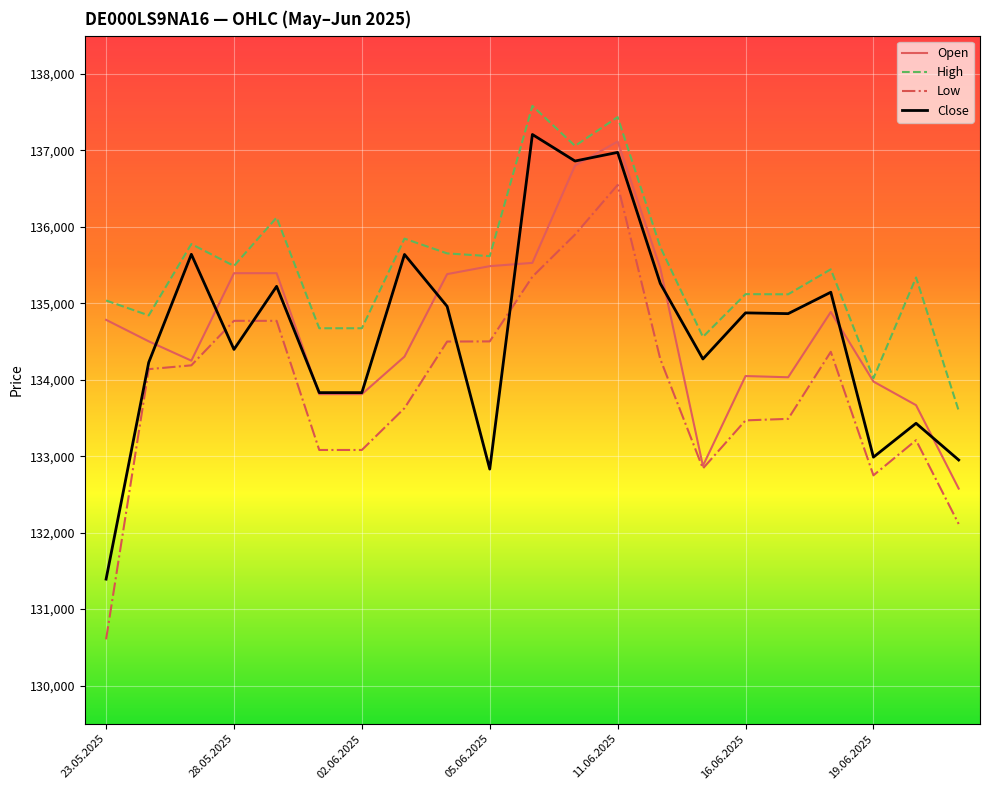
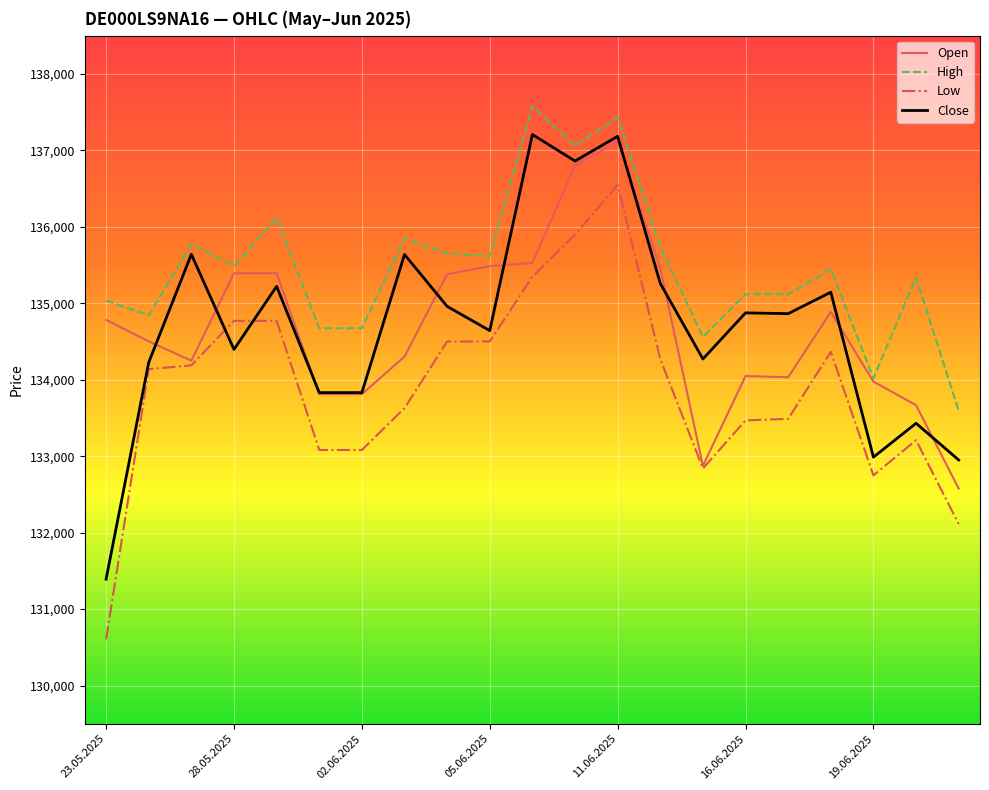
Close, 05.06.2025: 132,800 -> 134,600
Close, 11.06.2025: 137,000 -> 137,200
